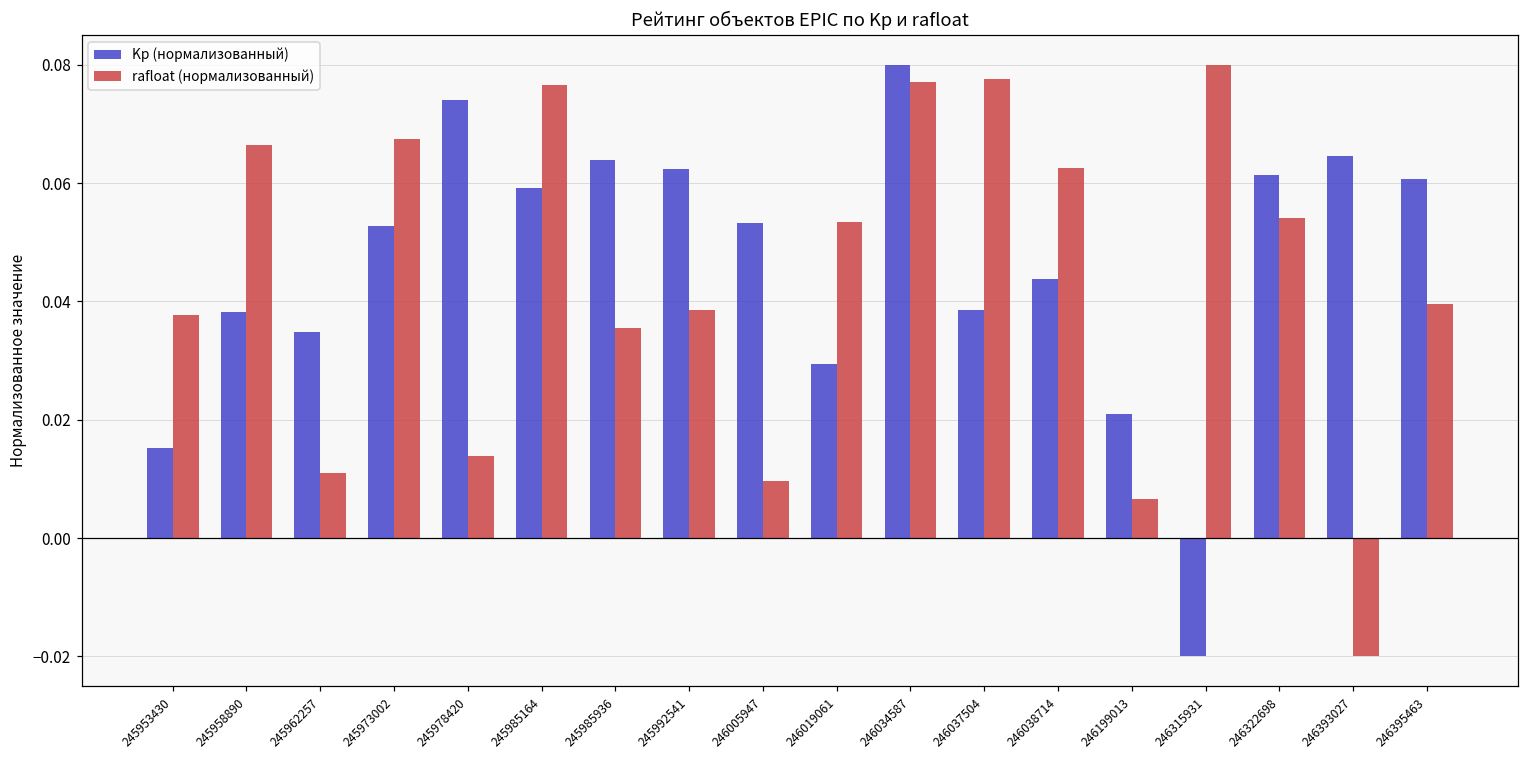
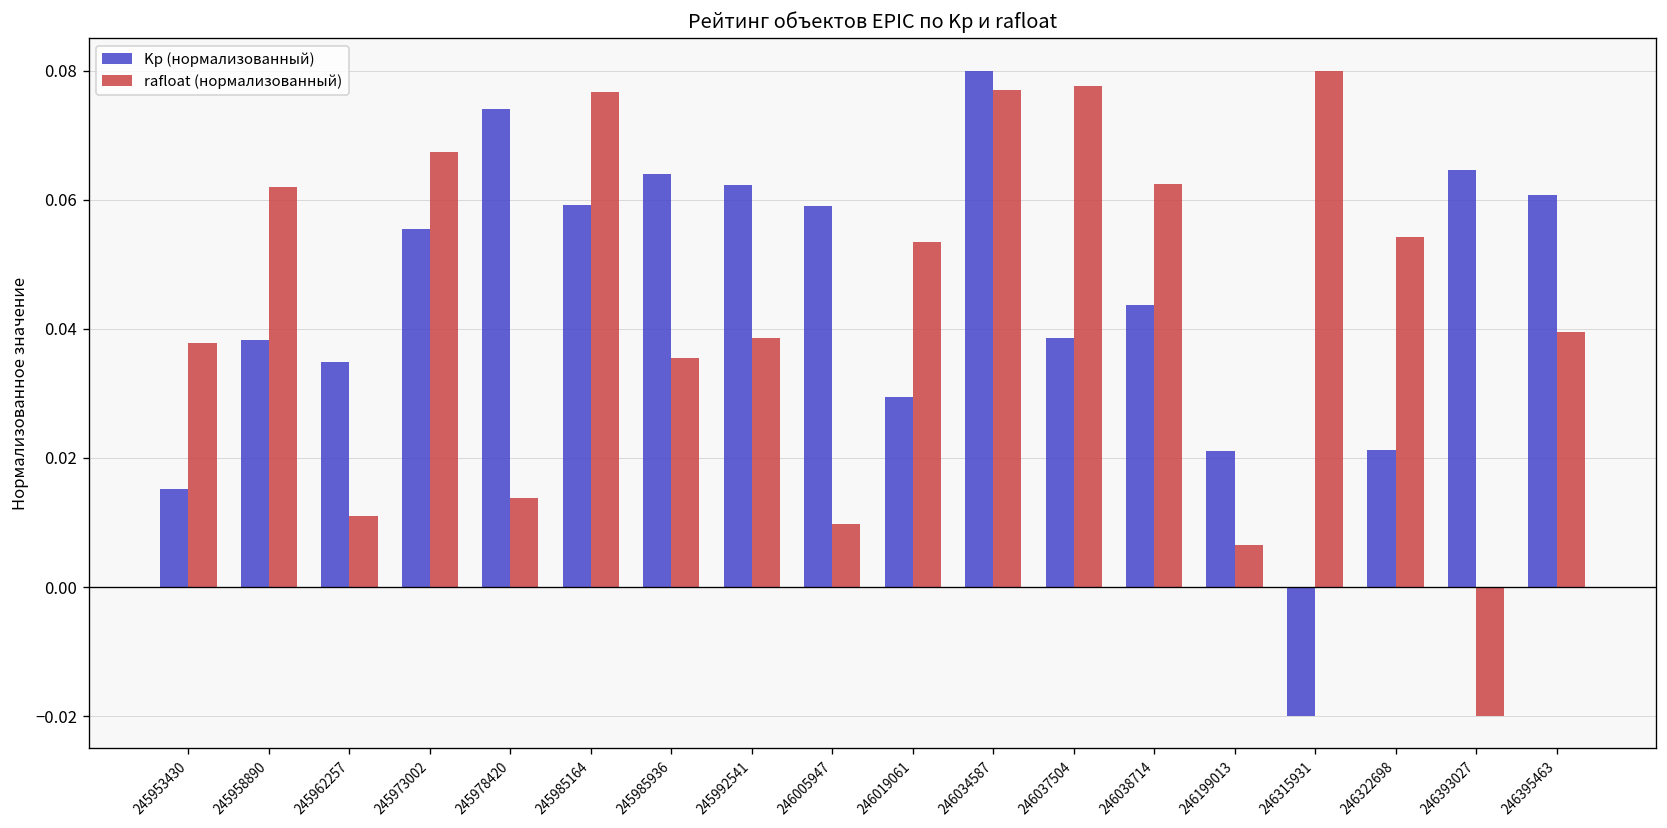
rafloat (нормализованный), 245958890: 0.066 -> 0.062
Kp (нормализованный), 245973002: 0.053 -> 0.056
Kp (нормализованный), 246005947: 0.053 -> 0.059
Kp (нормализованный), 246322698: 0.061 -> 0.021
